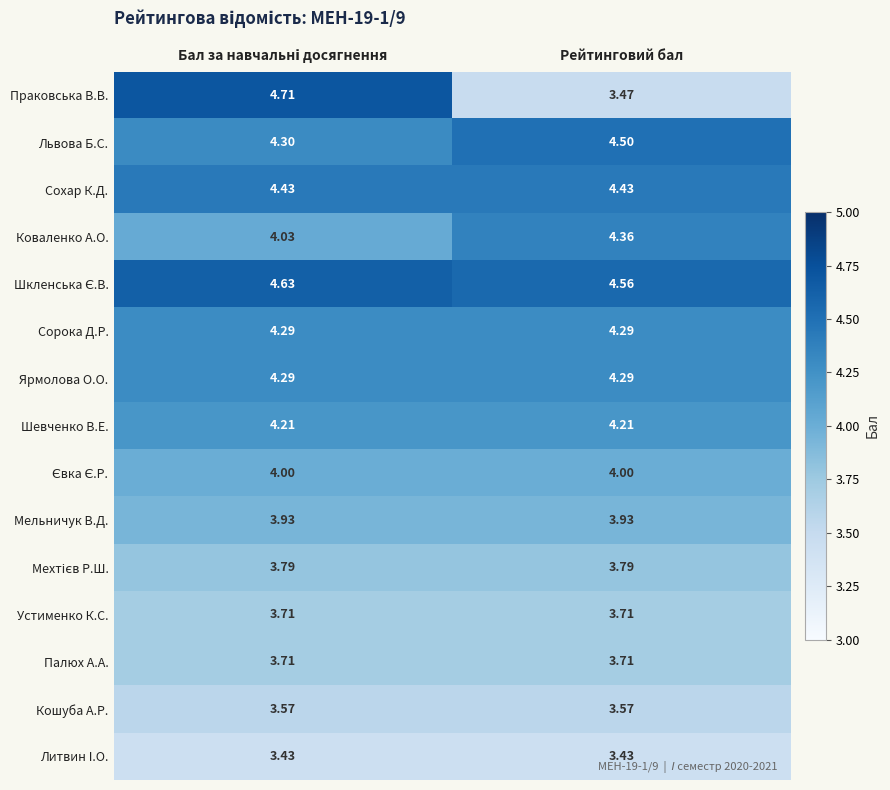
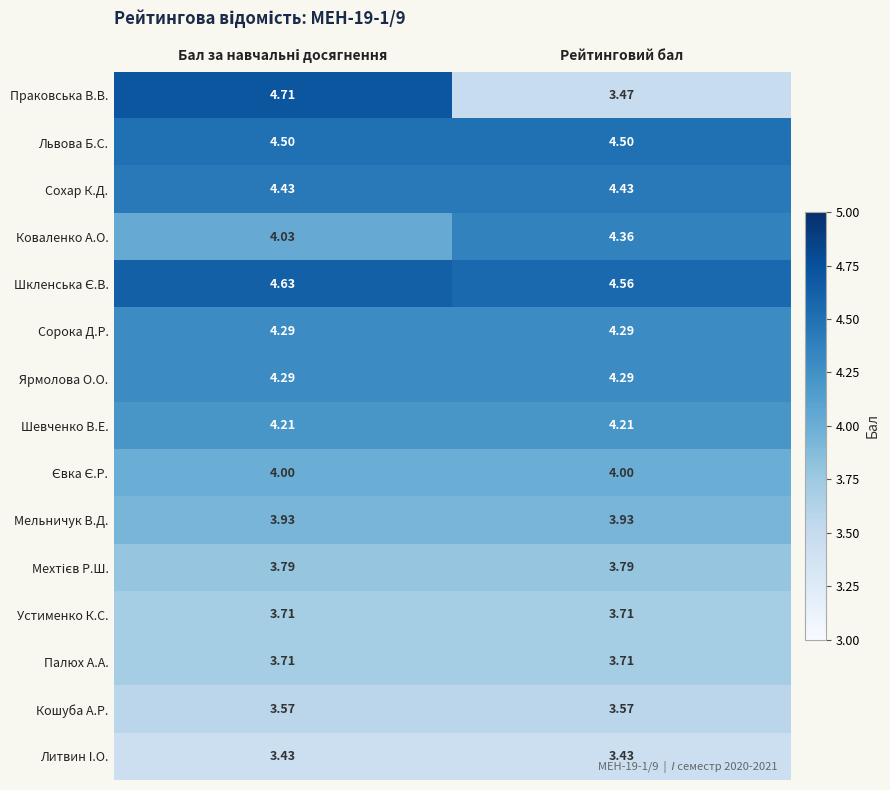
Львова Б.С., Бал за навчальні досягнення: 4.30 -> 4.50
